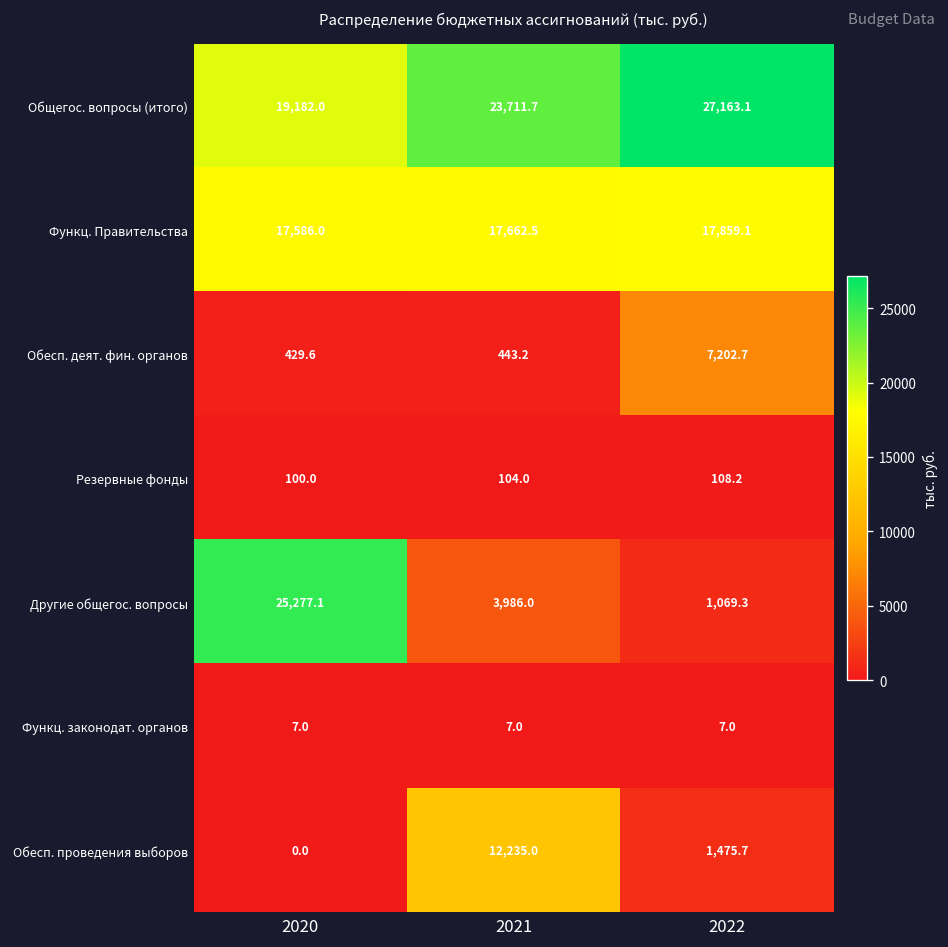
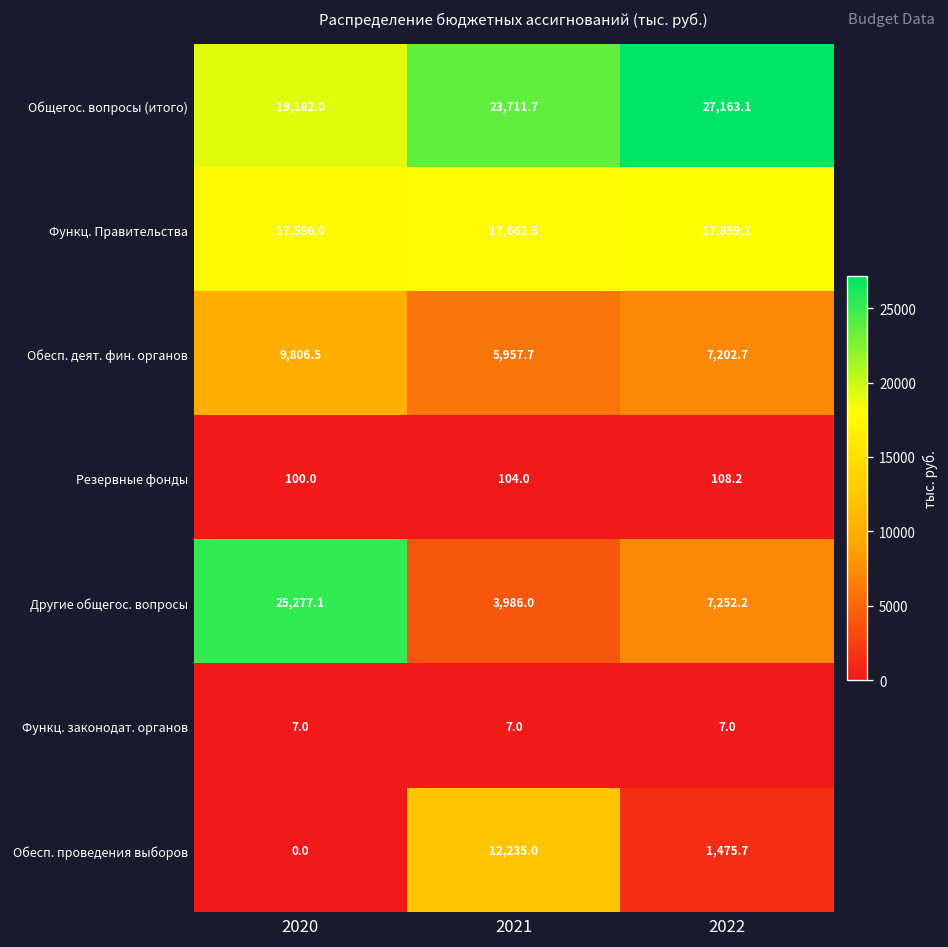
Обесп. деят. фин. органов, 2020: 429.6 -> 9,806.5
Обесп. деят. фин. органов, 2021: 443.2 -> 5,957.7
Другие общегос. вопросы, 2022: 1,069.3 -> 7,252.2
